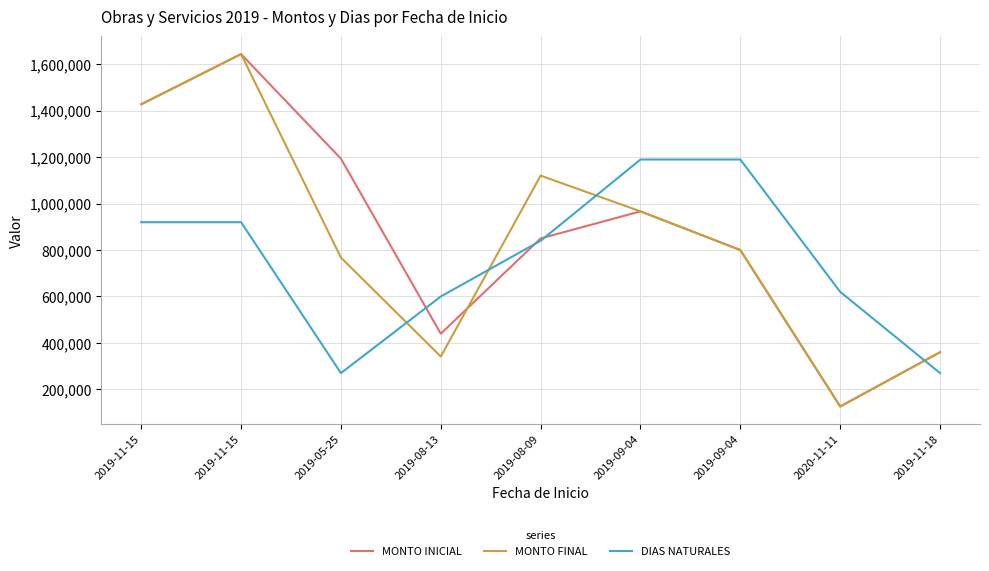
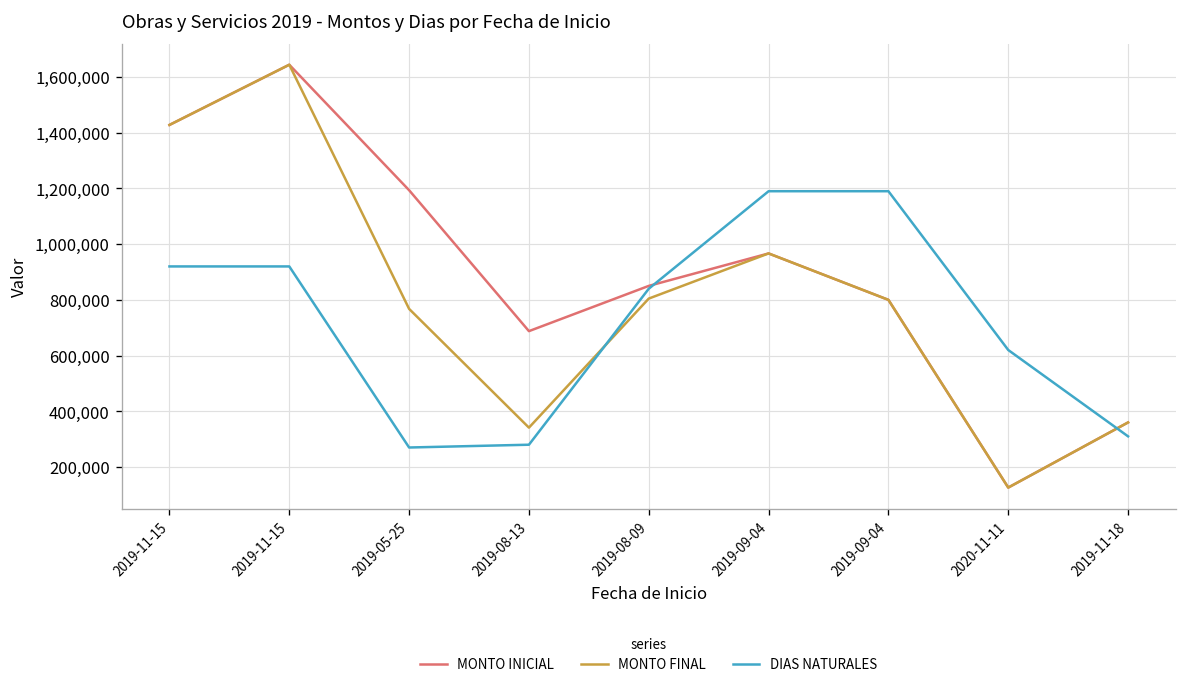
MONTO INICIAL, 2019-08-13: 440,000 -> 690,000
DIAS NATURALES, 2019-08-13: 600,000 -> 280,000
MONTO FINAL, 2019-08-09: 1,120,000 -> 800,000
DIAS NATURALES, 2019-11-18: 270,000 -> 310,000
